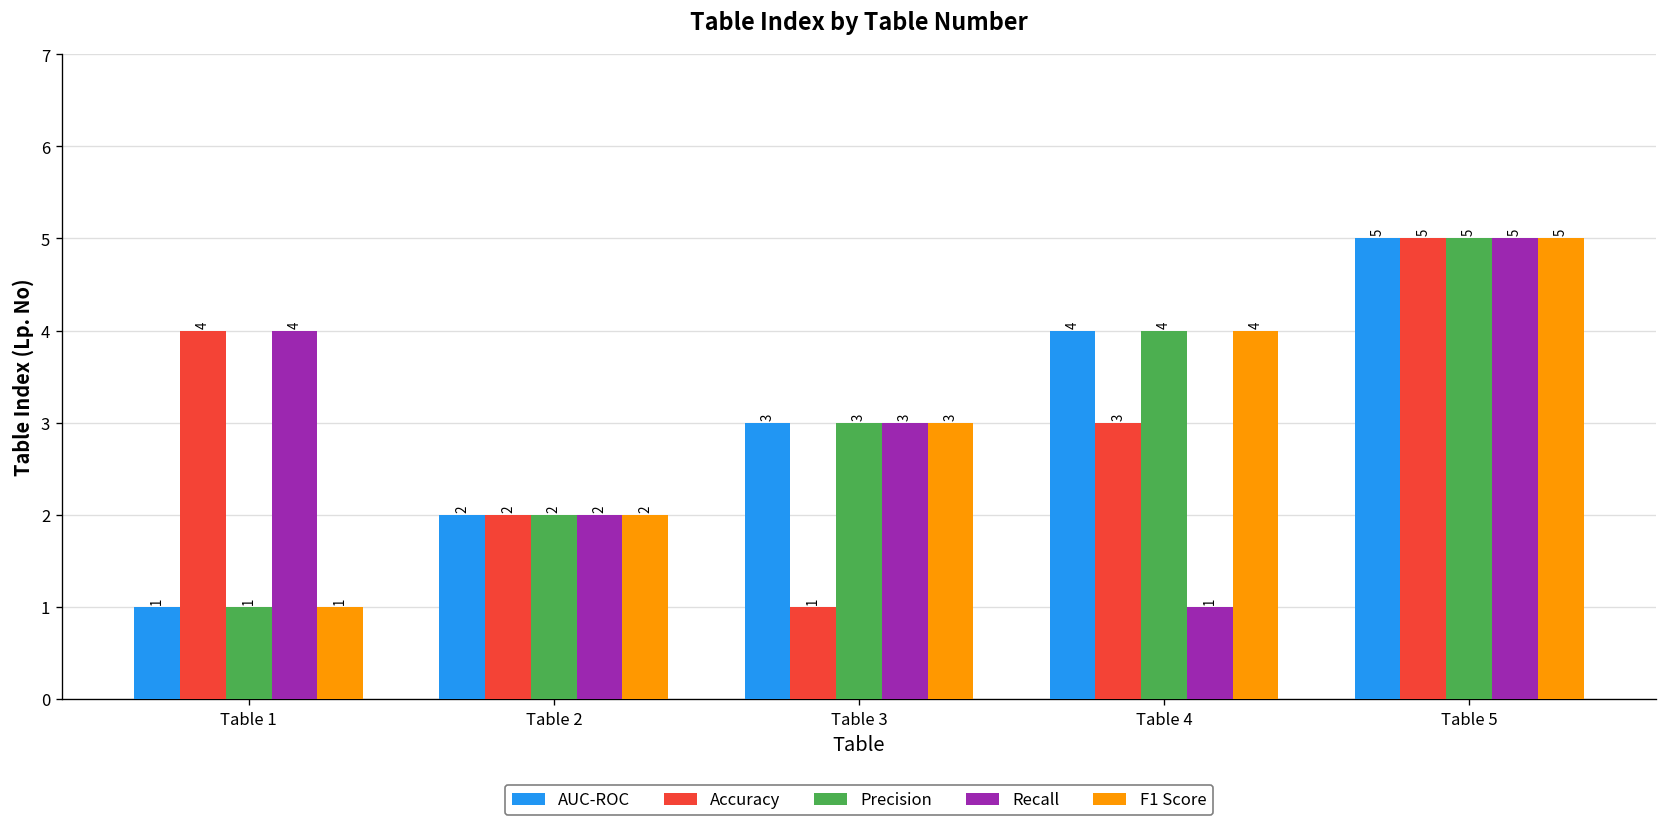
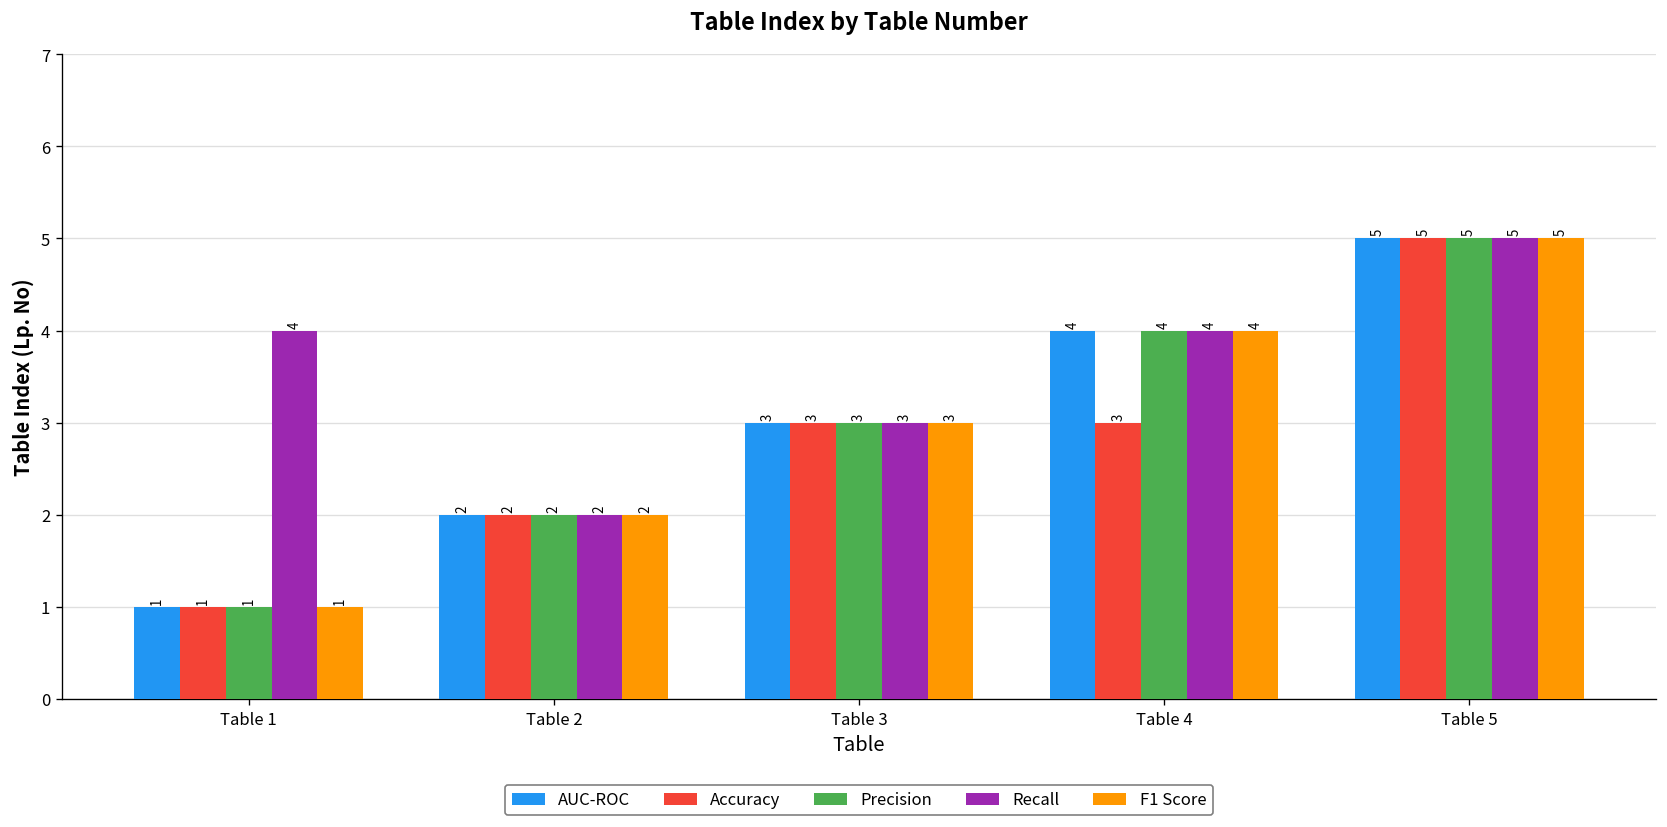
Accuracy, Table 1: 4 -> 1
Accuracy, Table 3: 1 -> 3
Recall, Table 4: 1 -> 4
